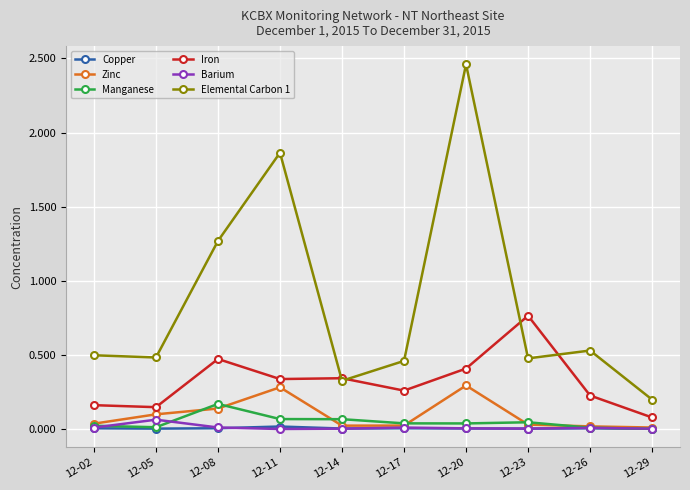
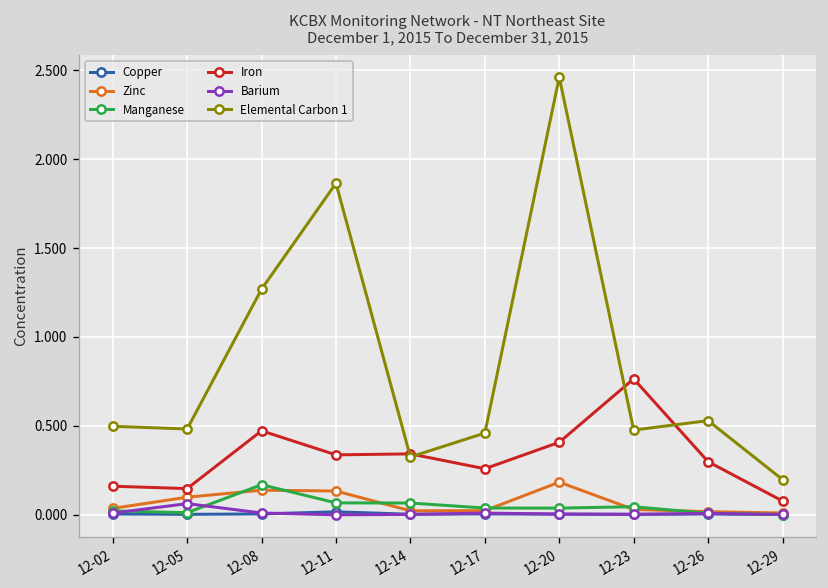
Zinc, 12-11: 0.28 -> 0.13
Zinc, 12-20: 0.29 -> 0.18
Iron, 12-26: 0.23 -> 0.30
